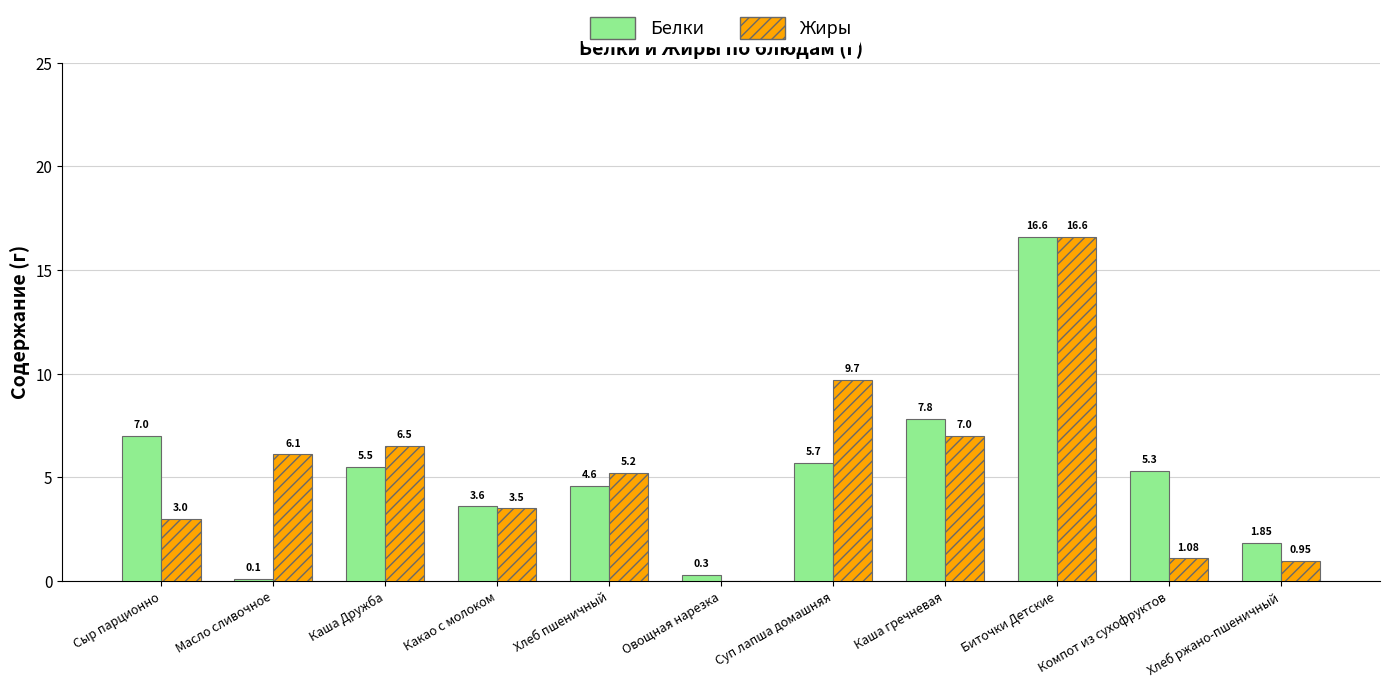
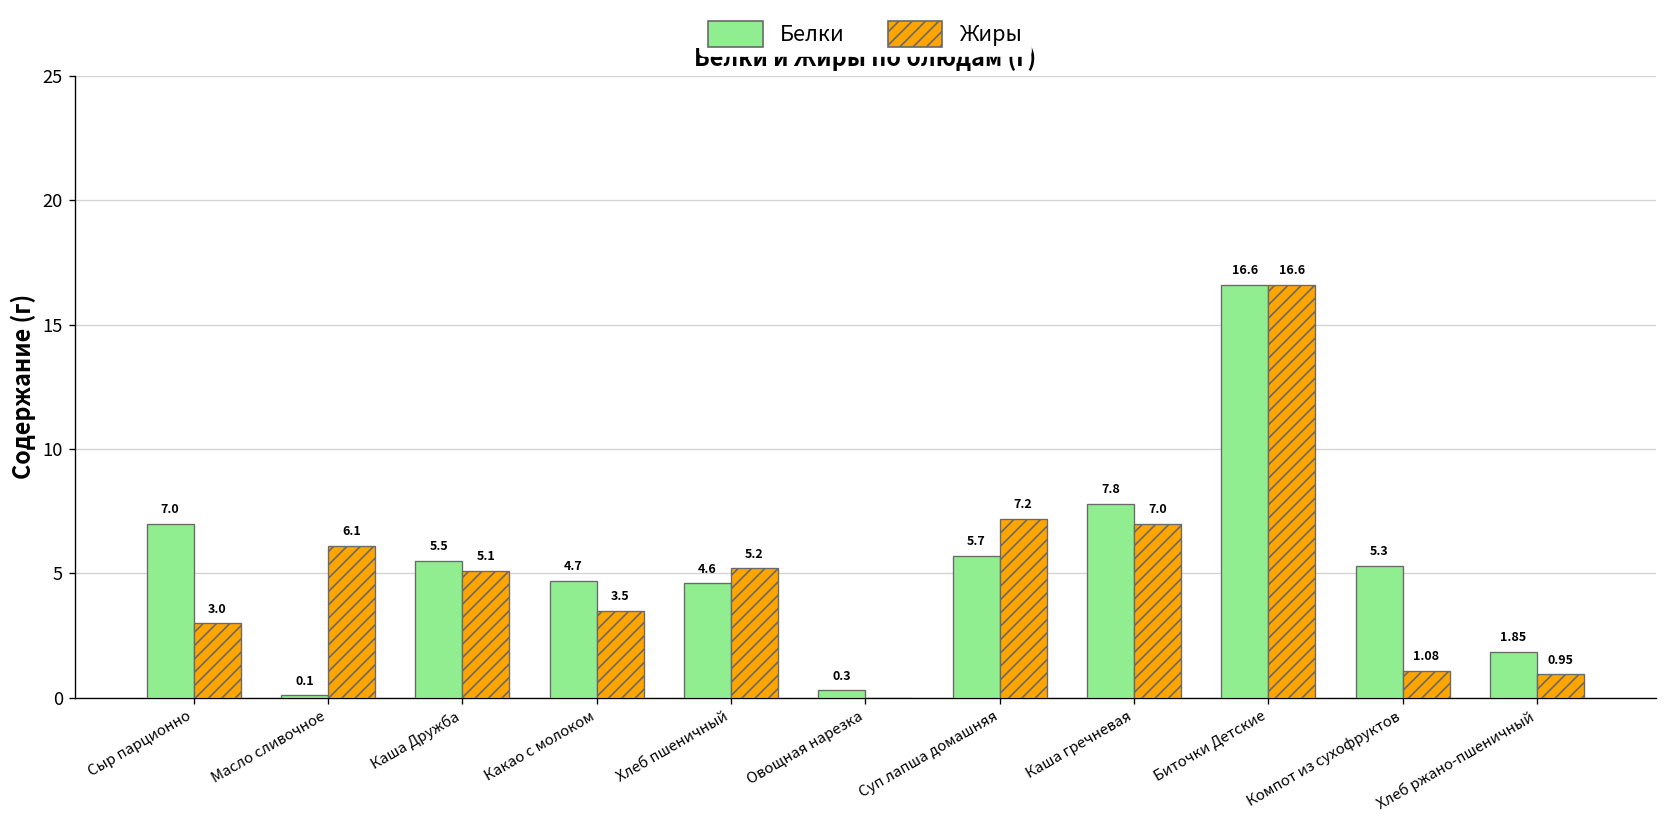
Жиры, Каша Дружба: 6.5 -> 5.1
Белки, Какао с молоком: 3.6 -> 4.7
Жиры, Суп лапша домашняя: 9.7 -> 7.2
